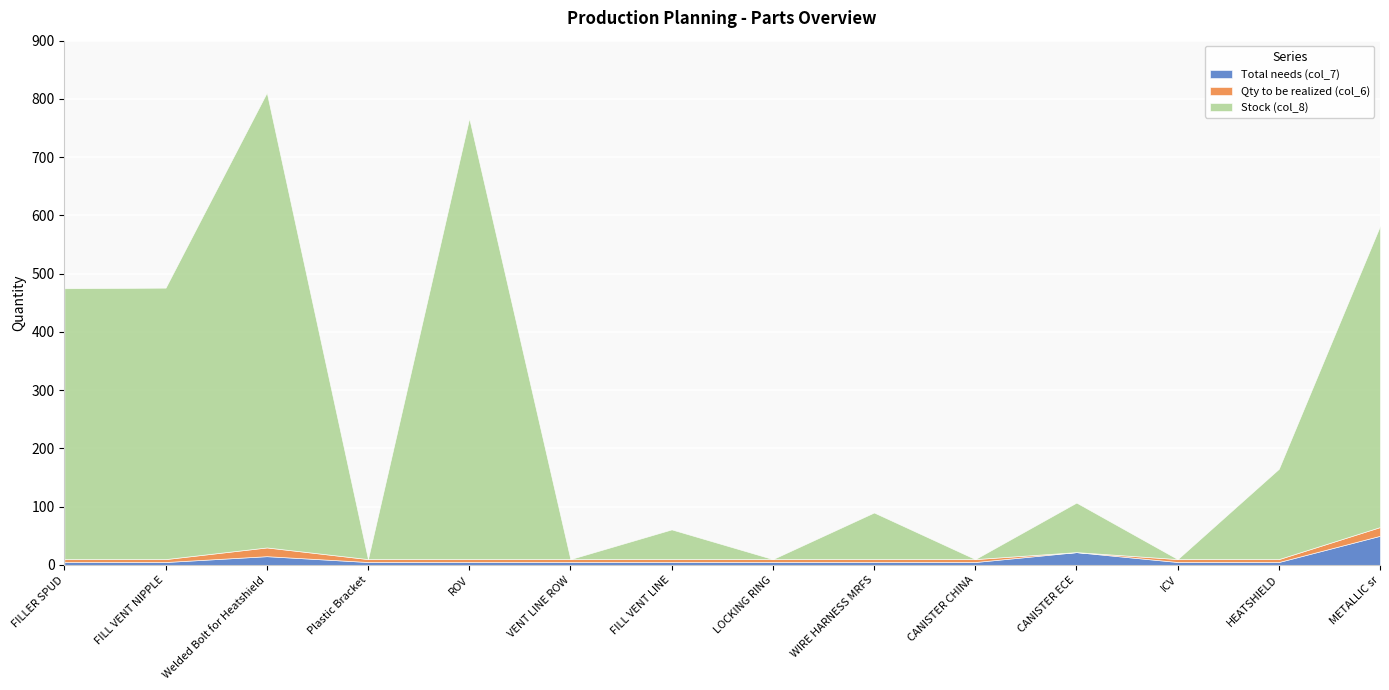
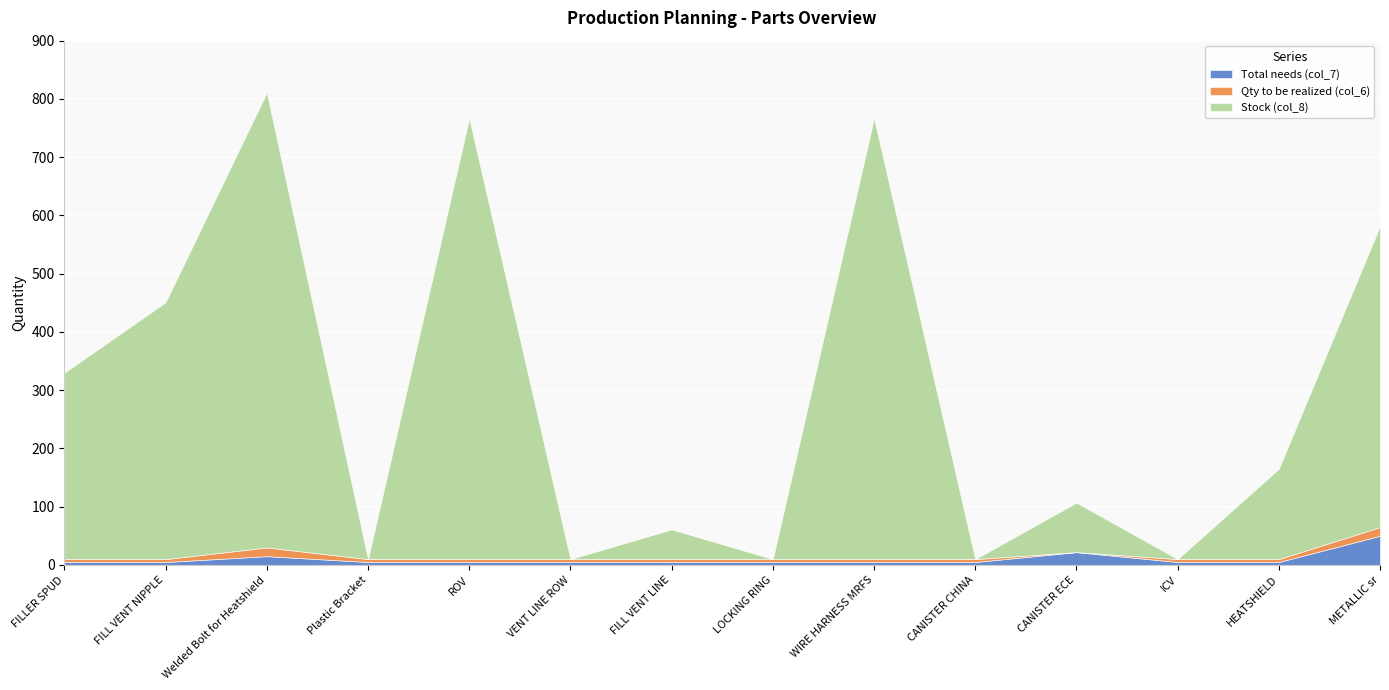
Stock (col_8), FILLER SPUD: 470 -> 320
Stock (col_8), FILL VENT NIPPLE: 470 -> 440
Stock (col_8), WIRE HARNESS MRFS: 80 -> 760
